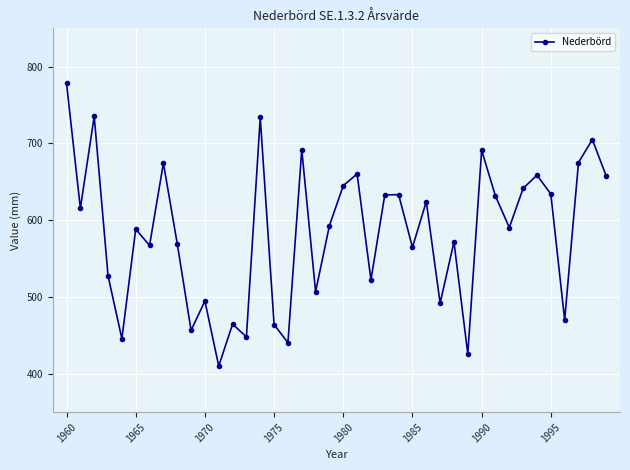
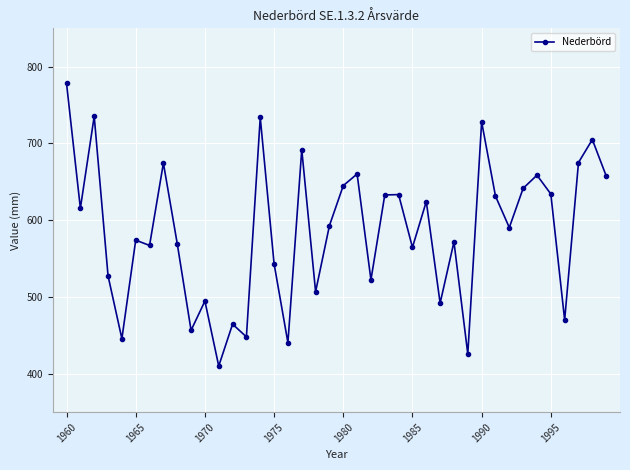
1965: 590 -> 570
1975: 460 -> 540
1990: 690 -> 730
